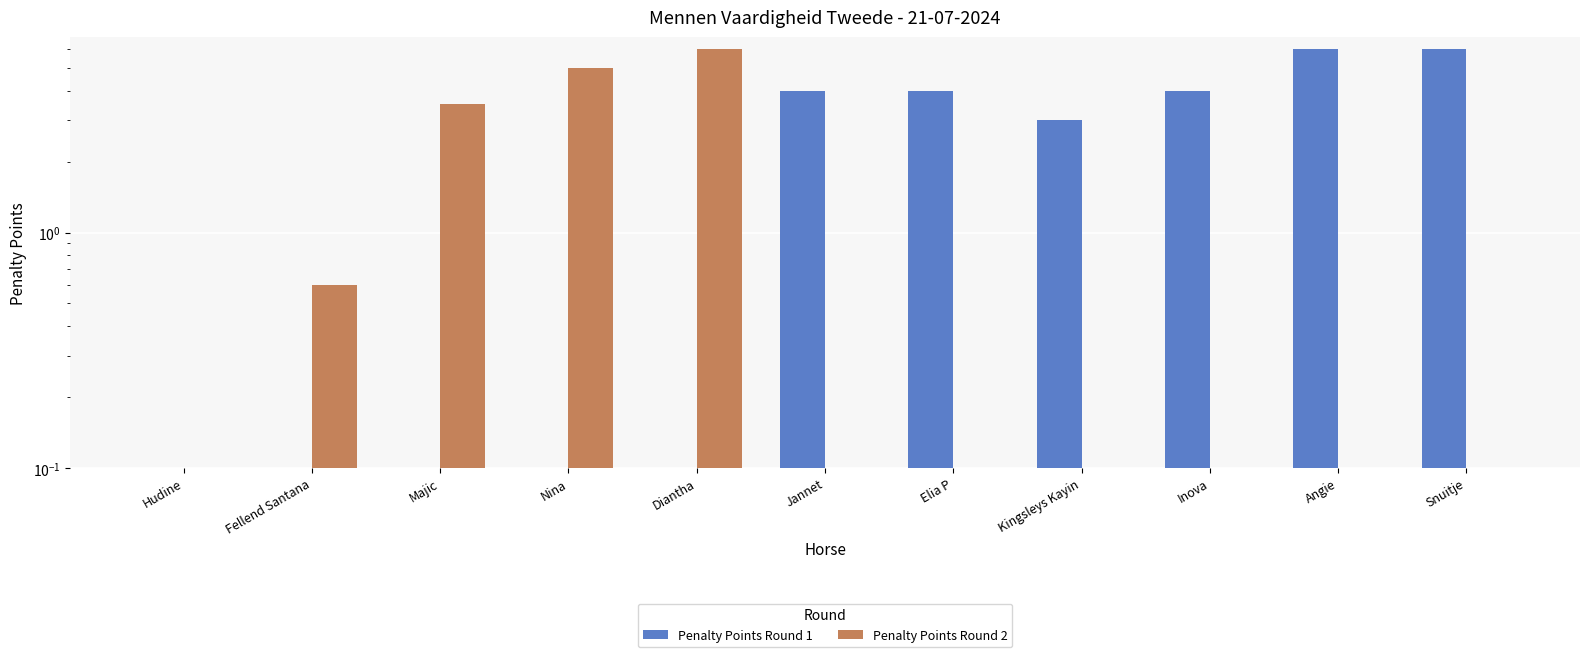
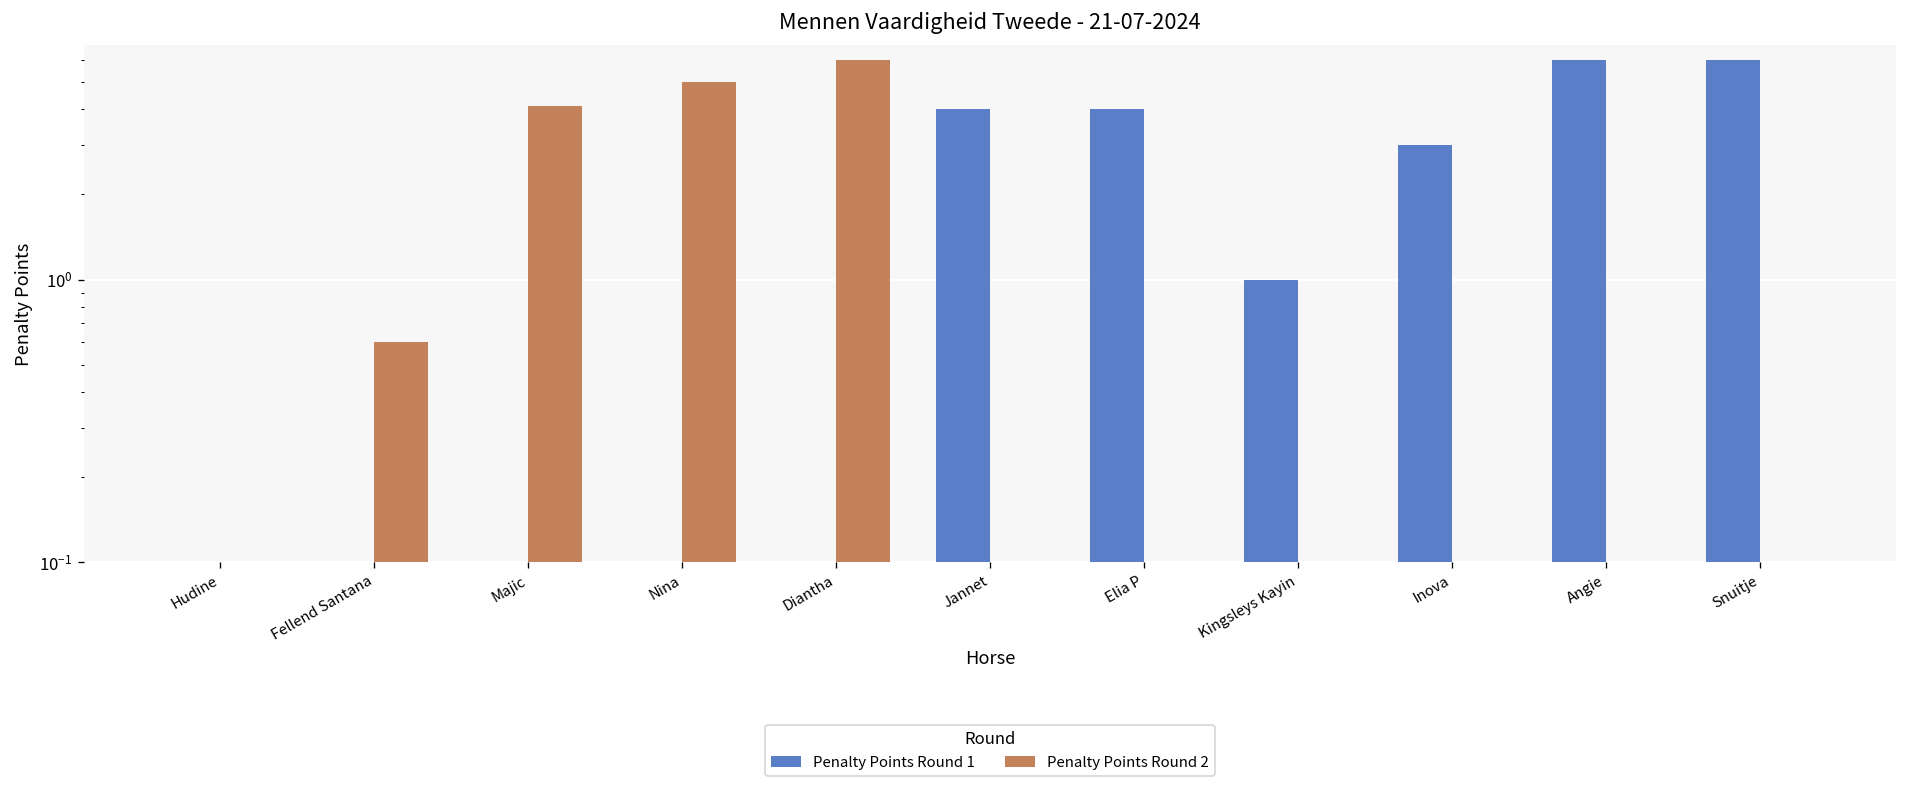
Penalty Points Round 2, Majic: 3.5 -> 4.1
Penalty Points Round 1, Kingsleys Kayin: 3 -> 1
Penalty Points Round 1, Inova: 4 -> 3
